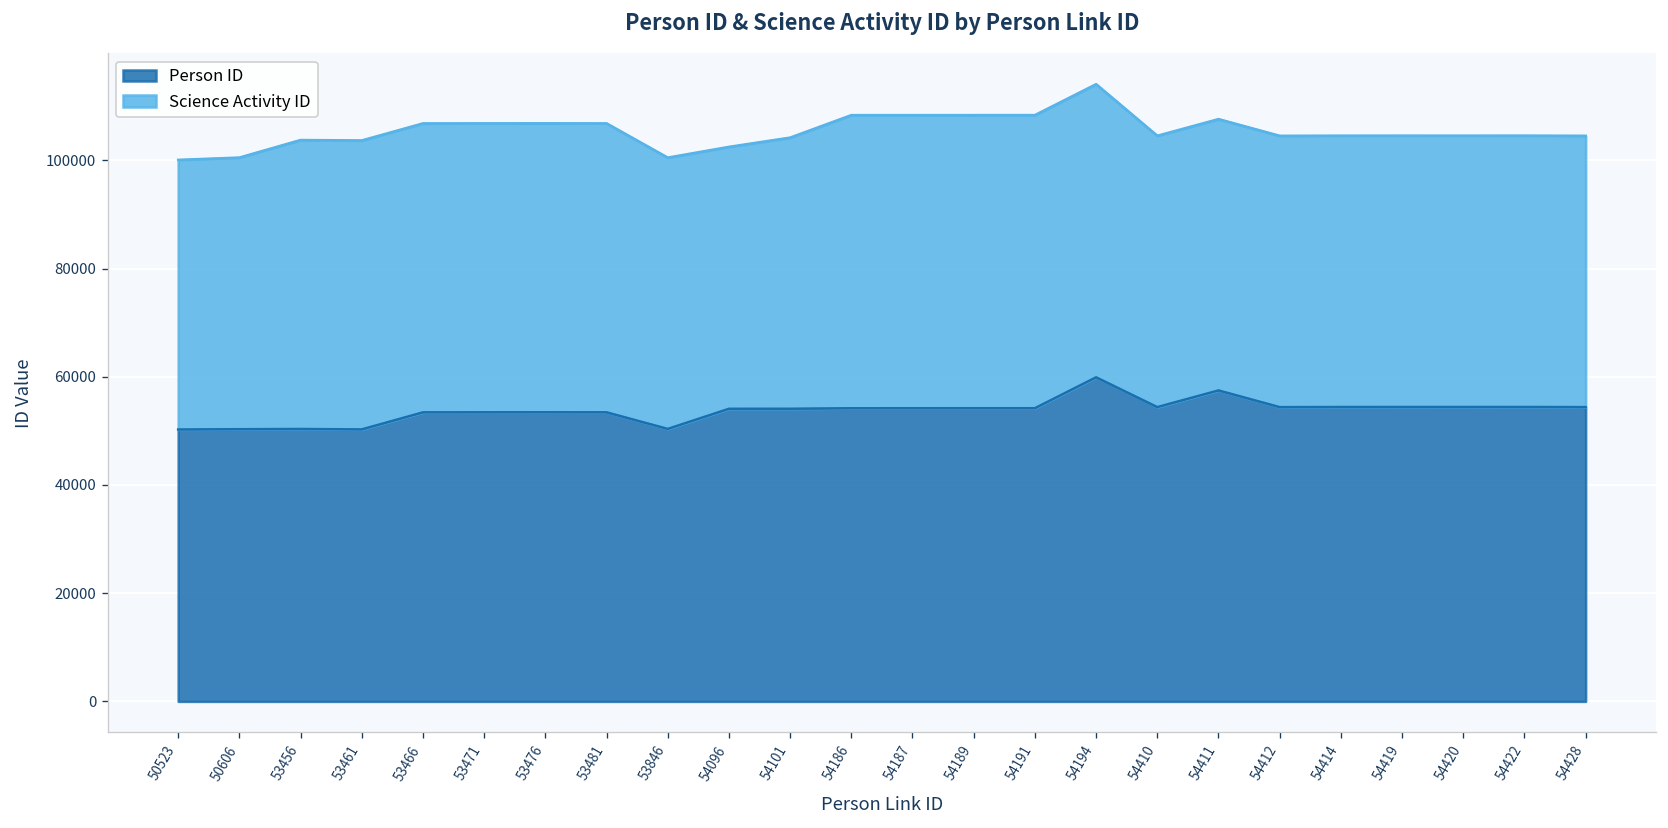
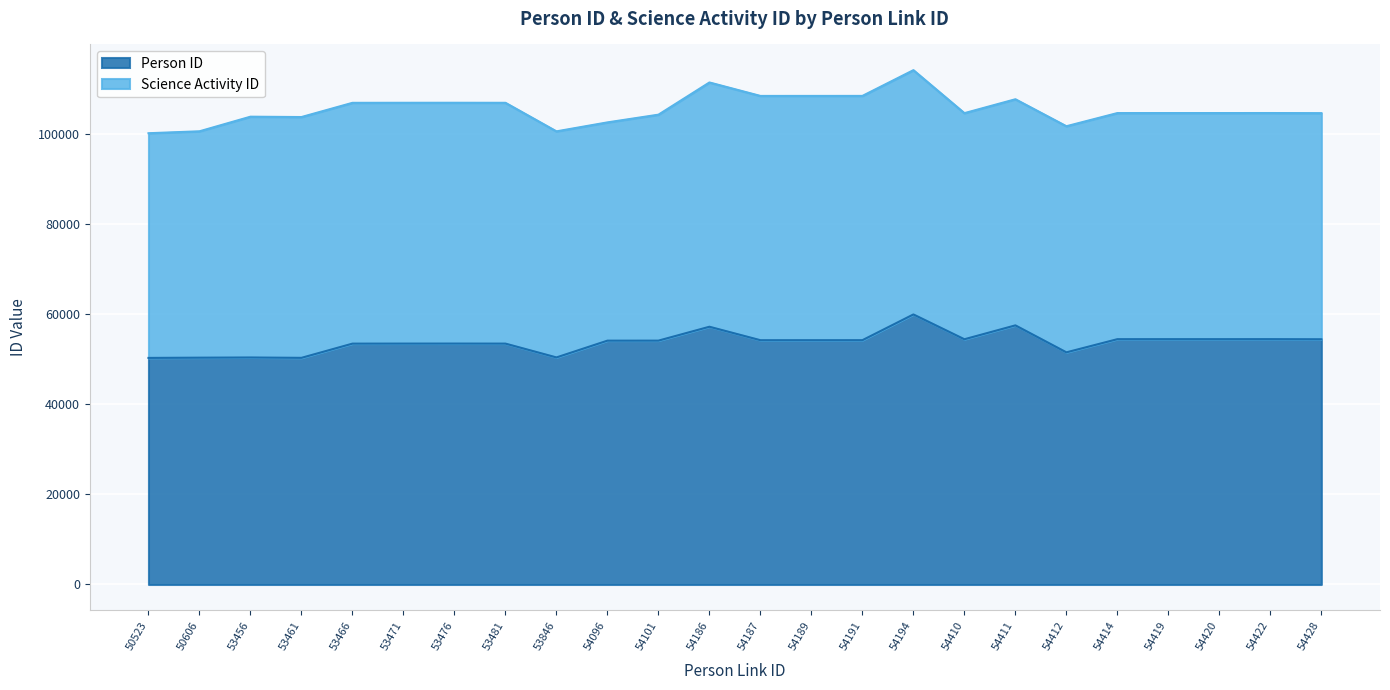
Person ID, 54186: 54000 -> 57000
Person ID, 54412: 54000 -> 51000
